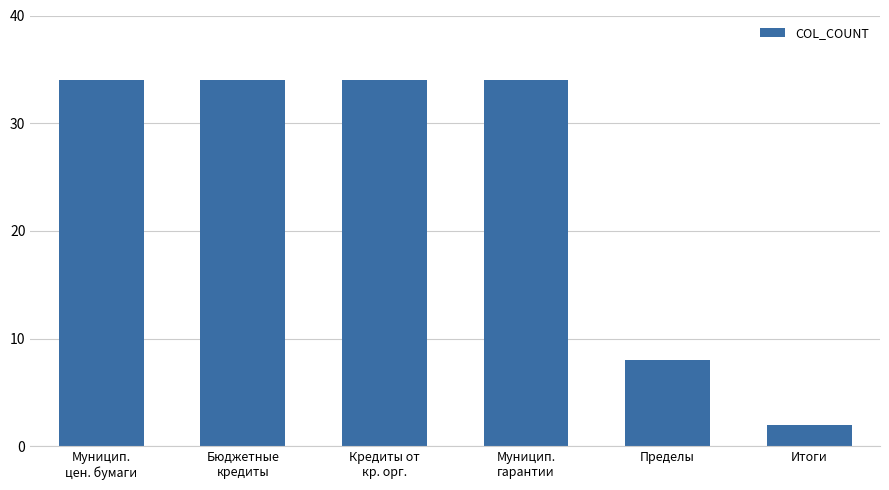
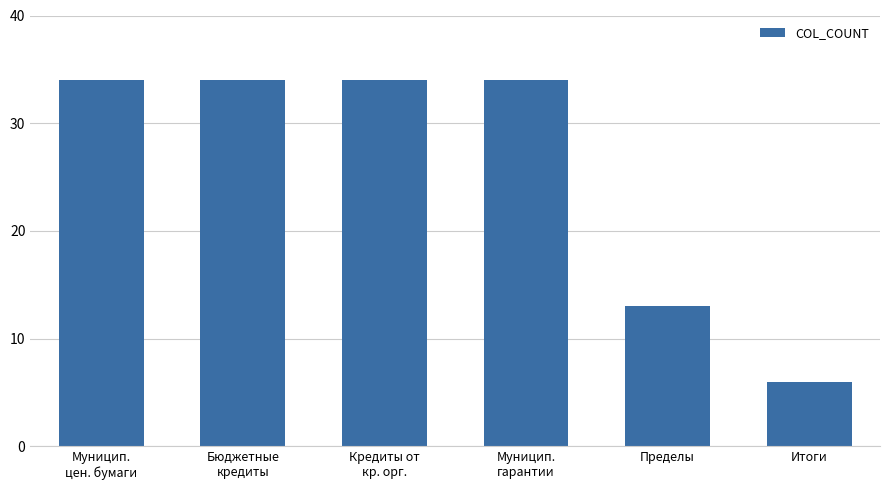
Пределы: 8 -> 13
Итоги: 2 -> 6
